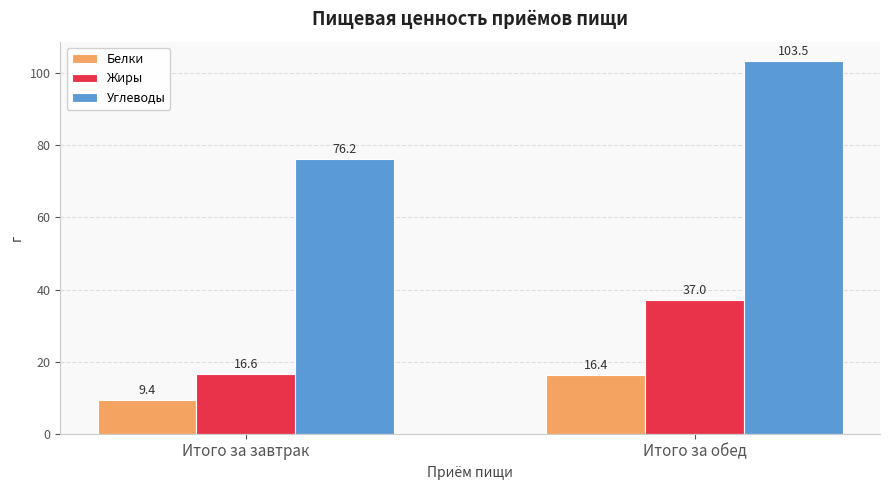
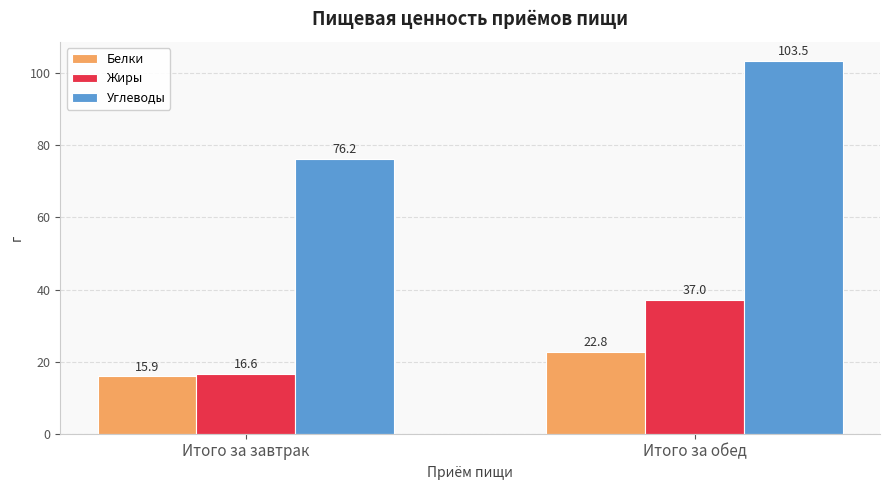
Белки, Итого за завтрак: 9.4 -> 15.9
Белки, Итого за обед: 16.4 -> 22.8
